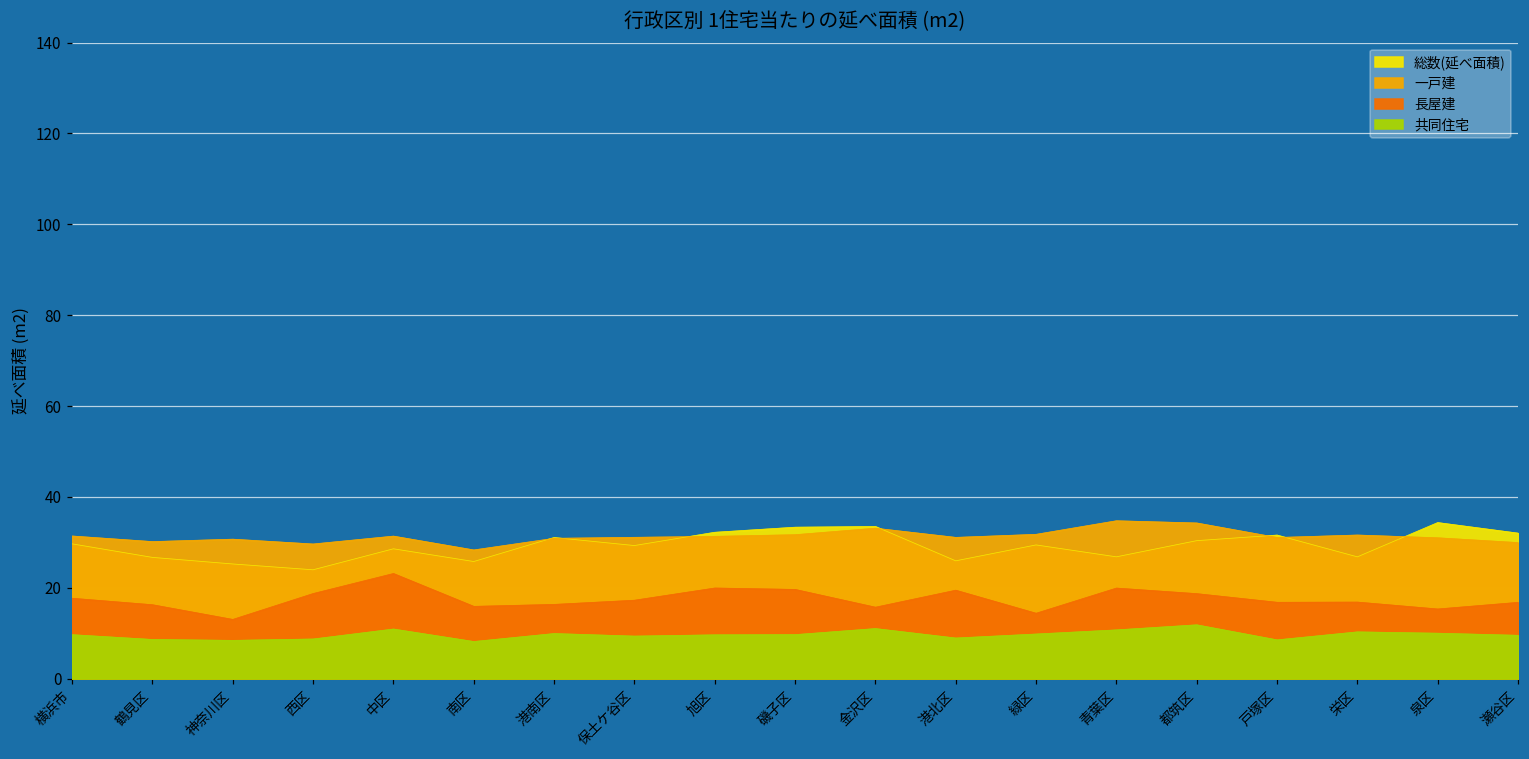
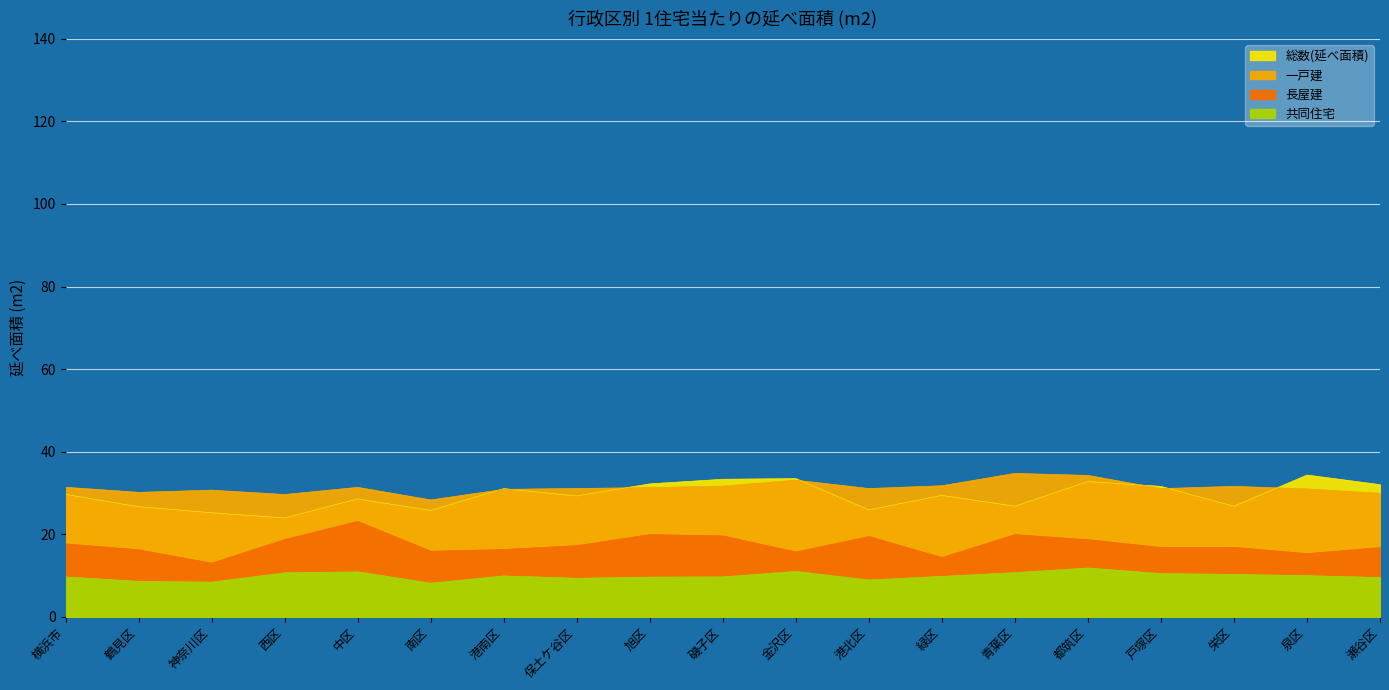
共同住宅, 西区: 9 -> 11
総数(延べ面積), 都筑区: 30 -> 33
共同住宅, 戸塚区: 9 -> 10
